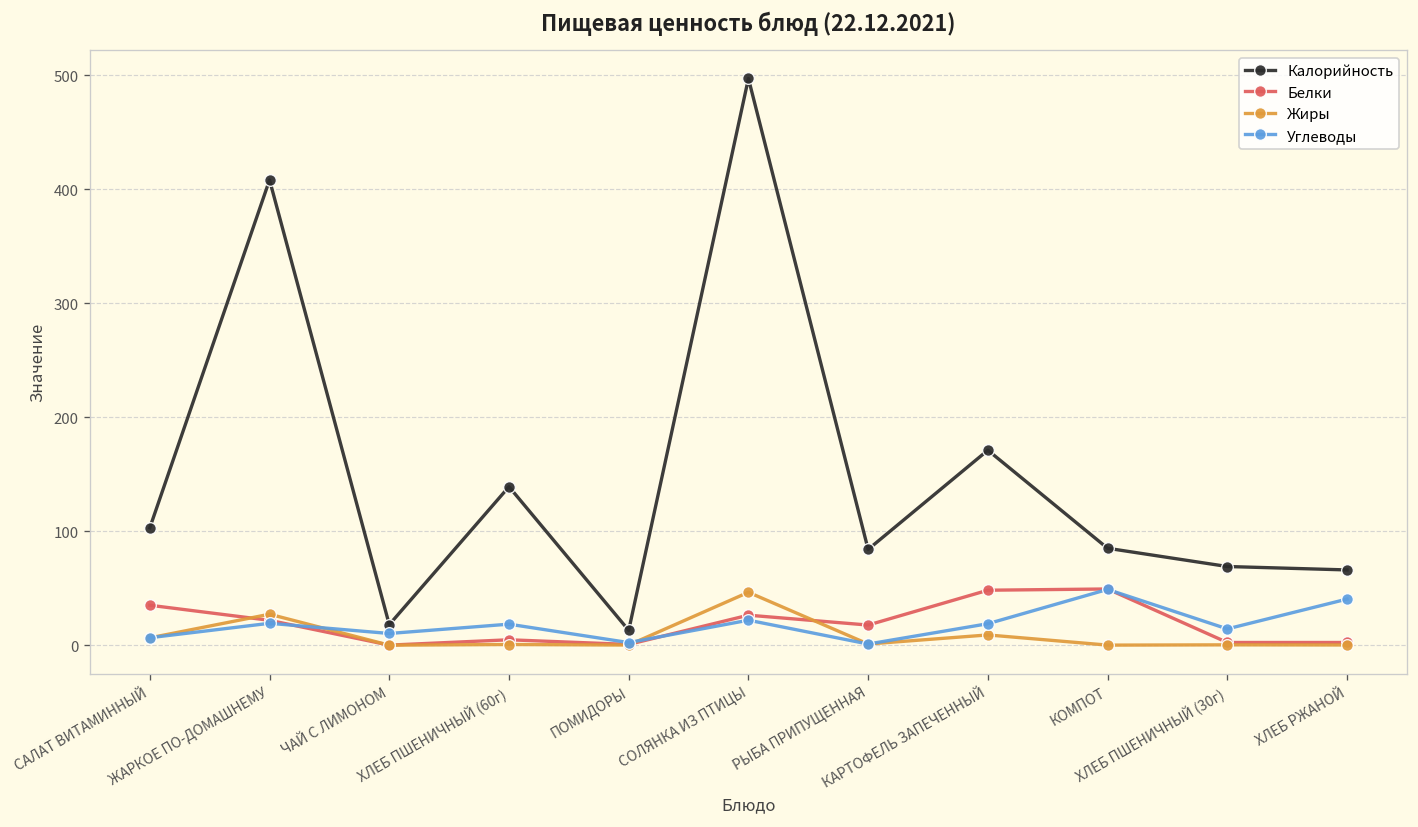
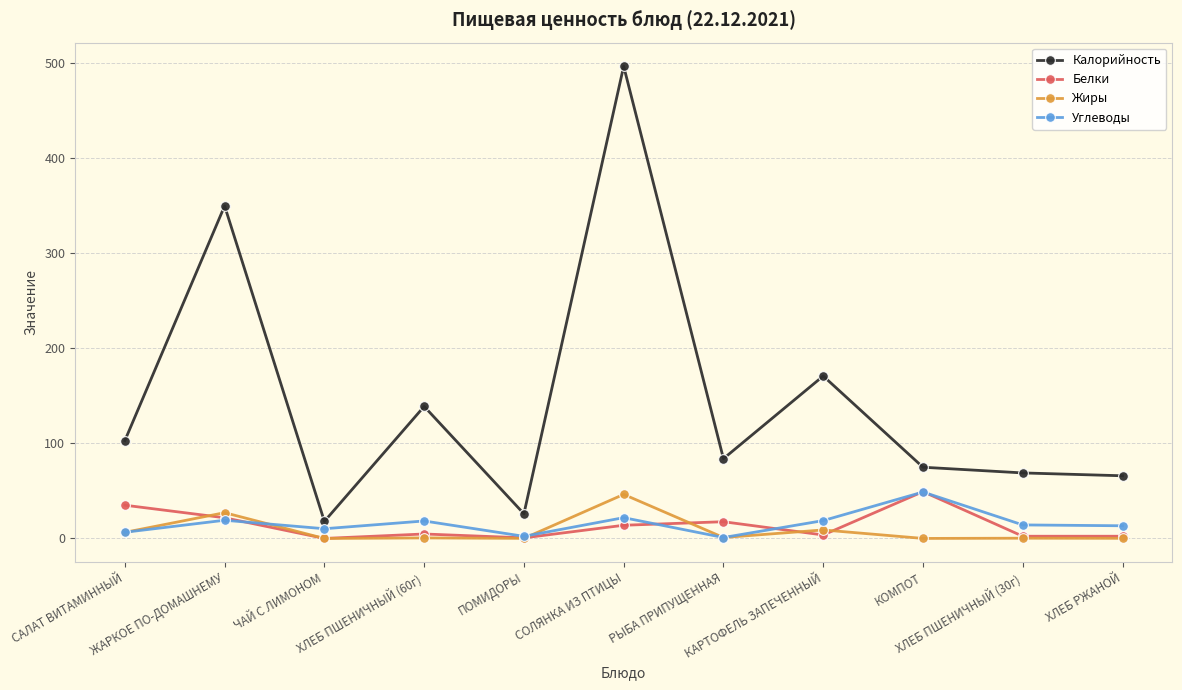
Калорийность, ЖАРКОЕ ПО-ДОМАШНЕМУ: 410 -> 350
Калорийность, ПОМИДОРЫ: 10 -> 30
Белки, СОЛЯНКА ИЗ ПТИЦЫ: 30 -> 10
Белки, КАРТОФЕЛЬ ЗАПЕЧЕННЫЙ: 50 -> 0
Калорийность, КОМПОТ: 90 -> 80
Углеводы, ХЛЕБ РЖАНОЙ: 40 -> 10
